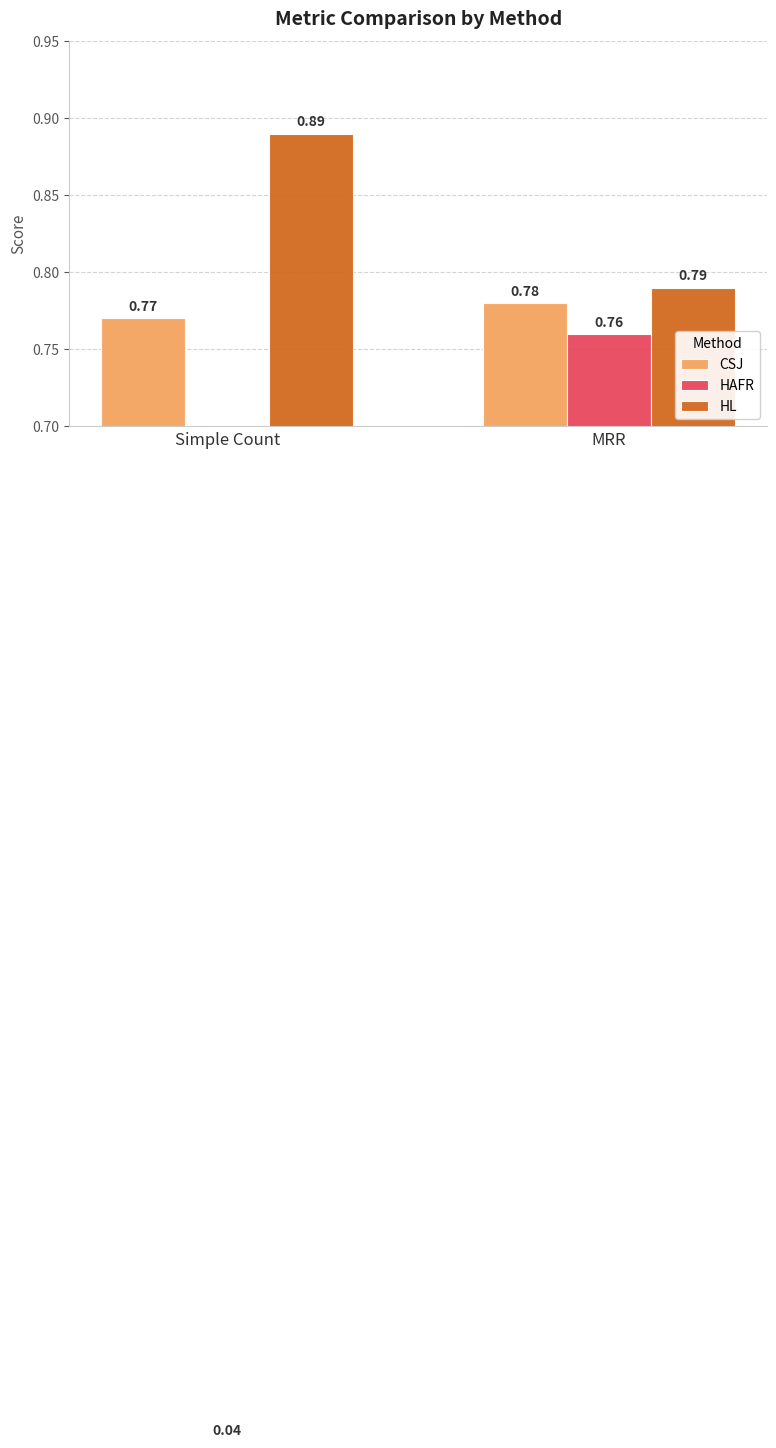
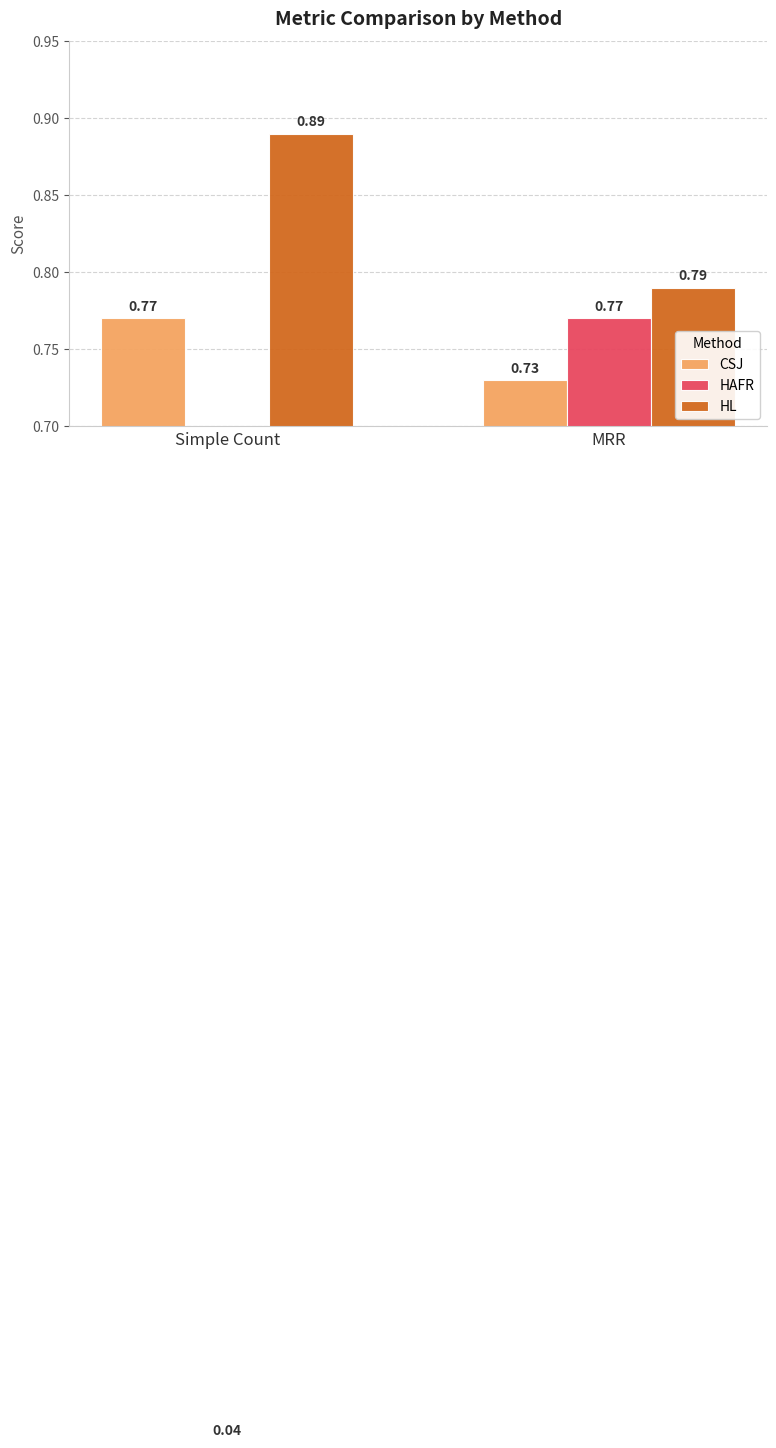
CSJ, MRR: 0.78 -> 0.73
HAFR, MRR: 0.76 -> 0.77
